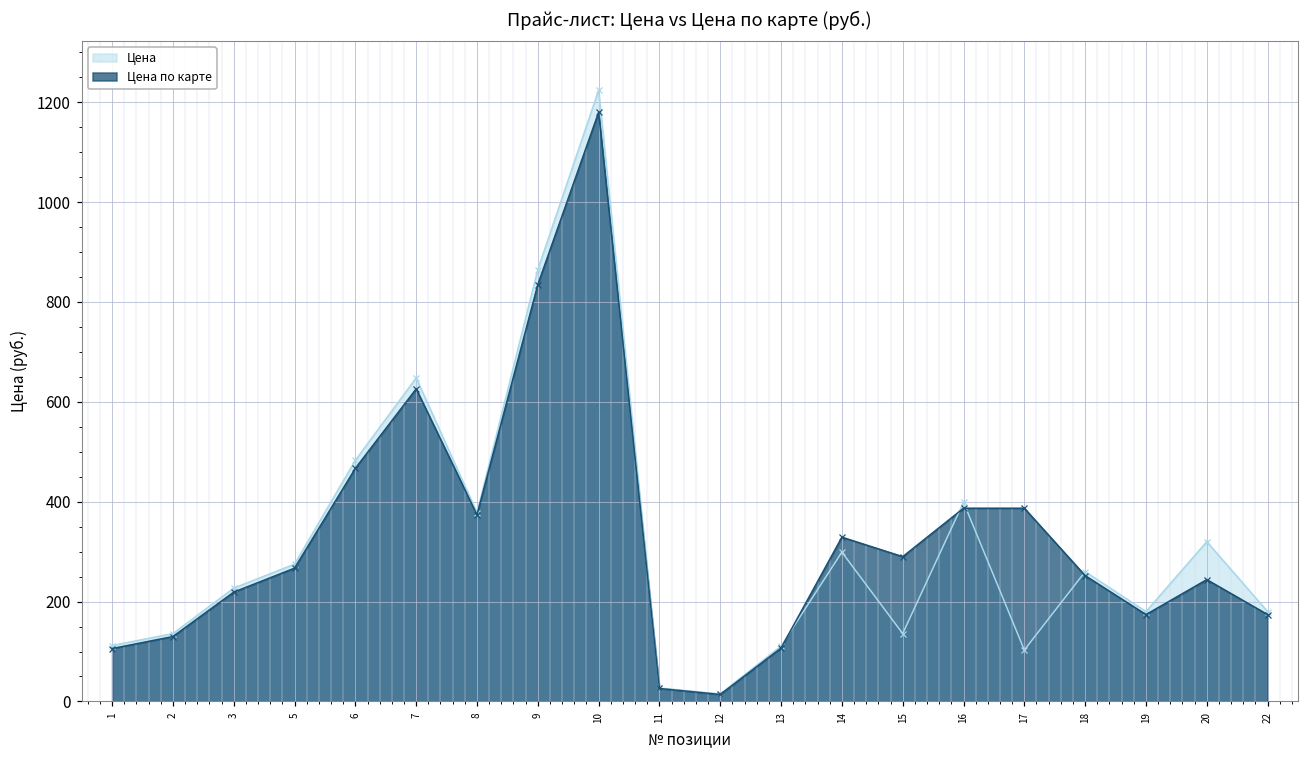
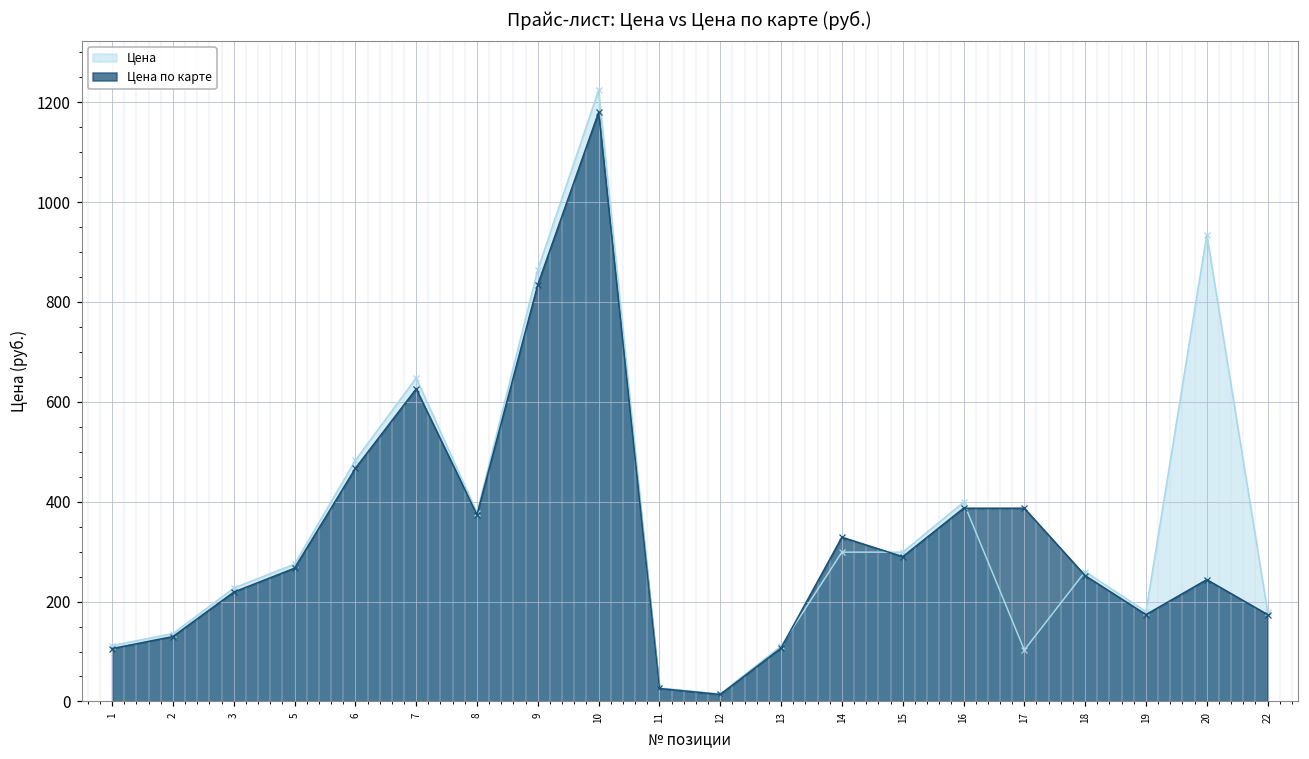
Цена, 15: 140 -> 300
Цена, 20: 320 -> 940
